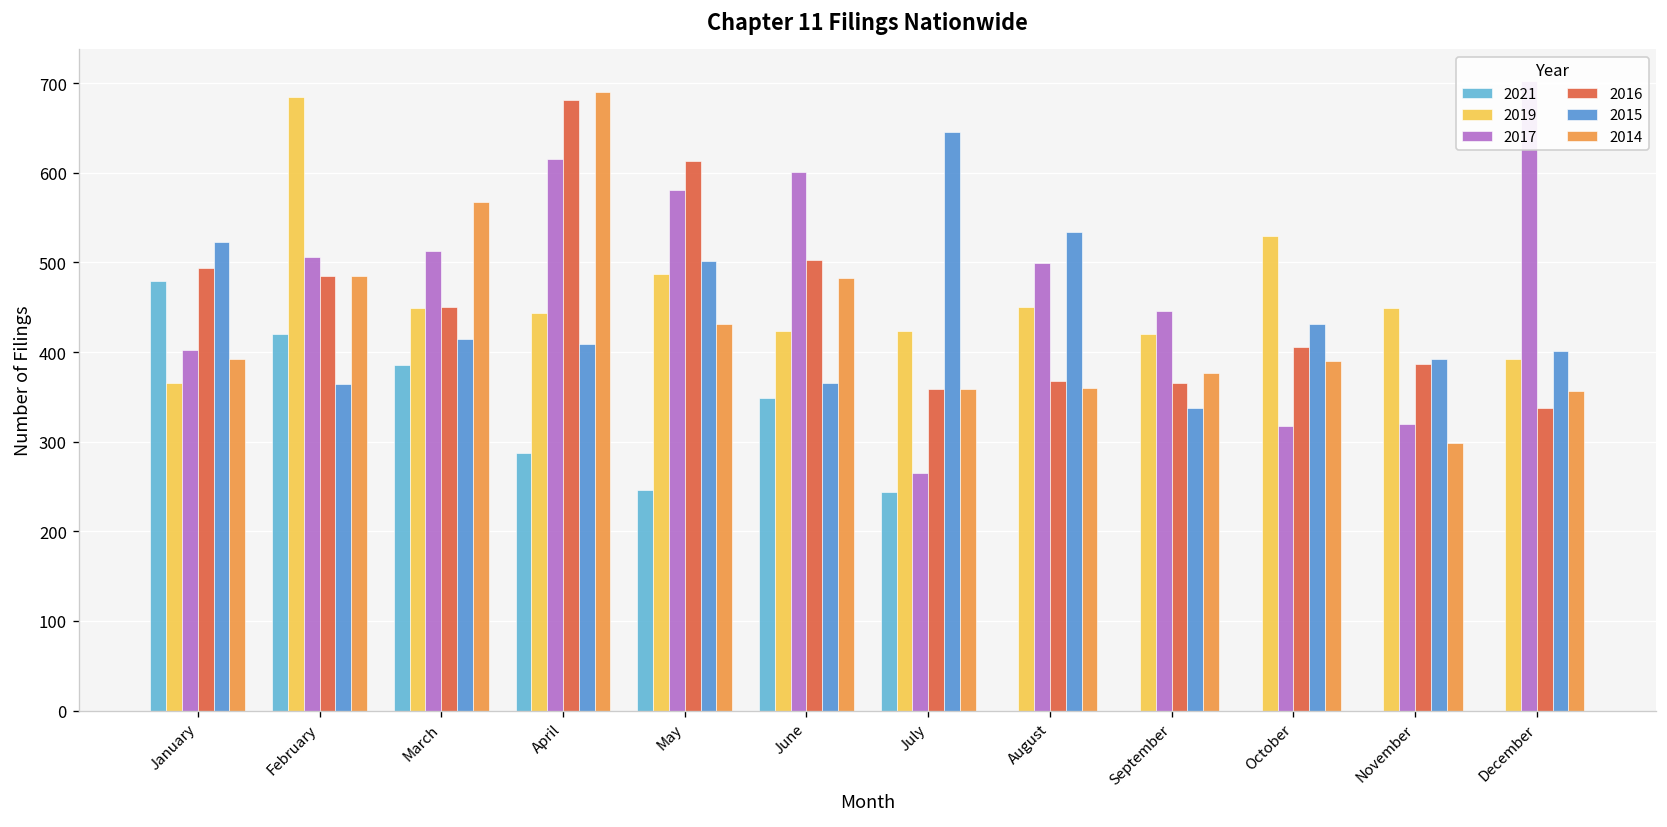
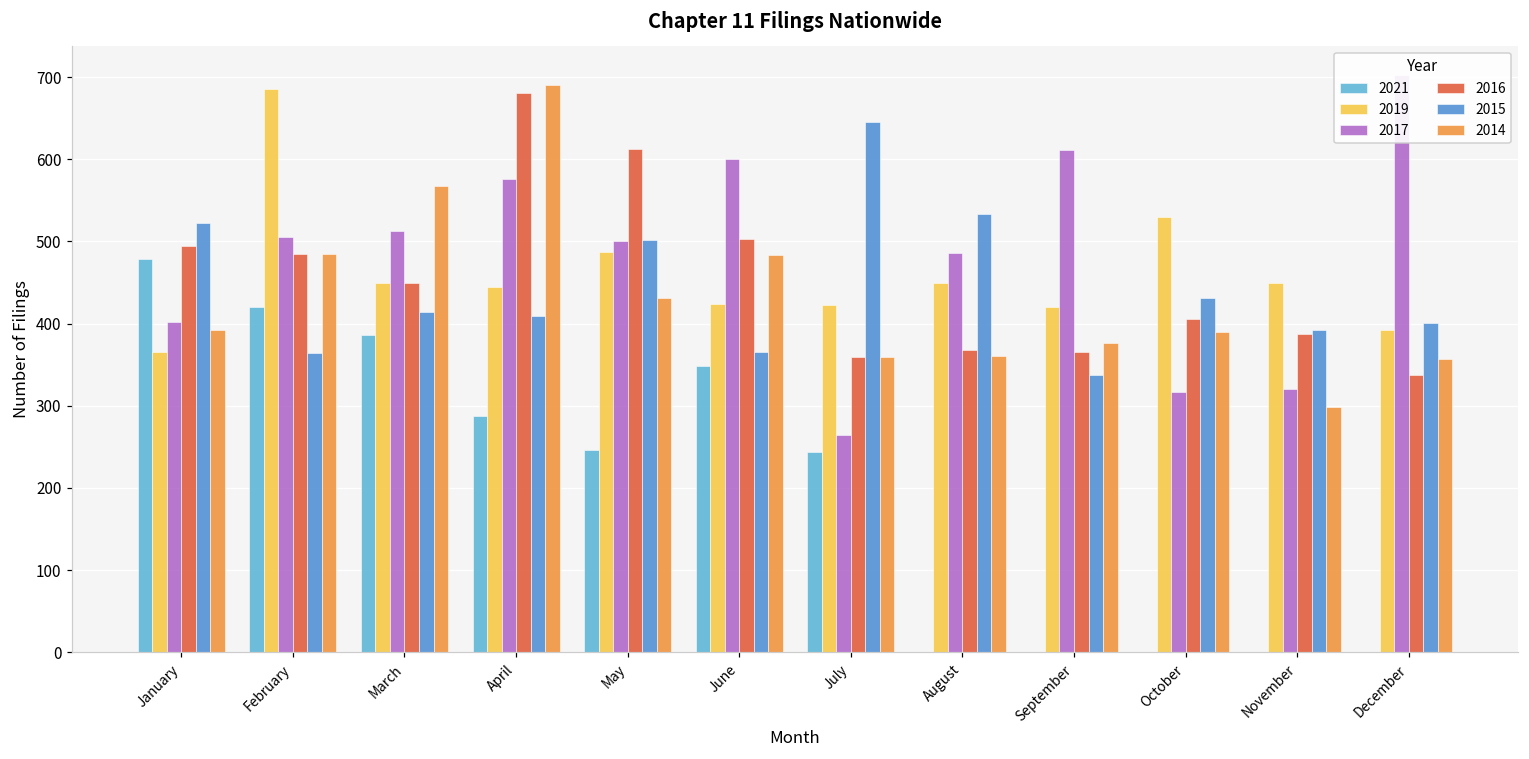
2017, April: 620 -> 580
2017, May: 580 -> 500
2017, August: 500 -> 490
2017, September: 450 -> 610
